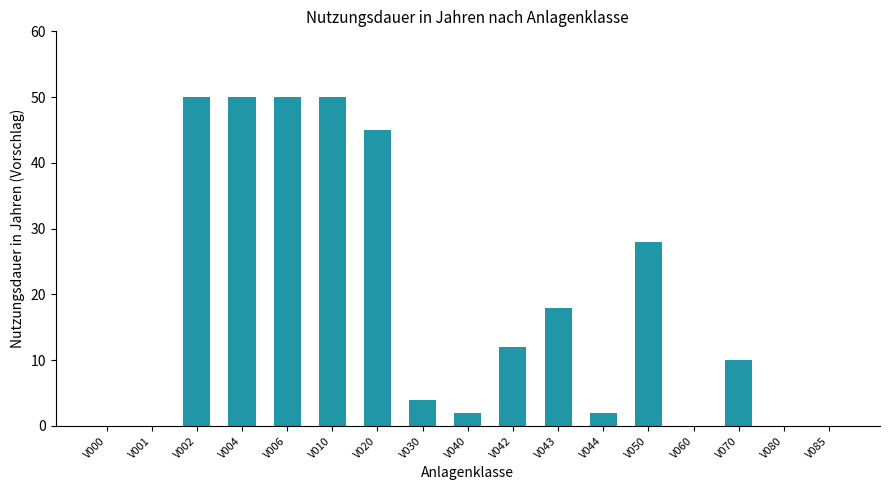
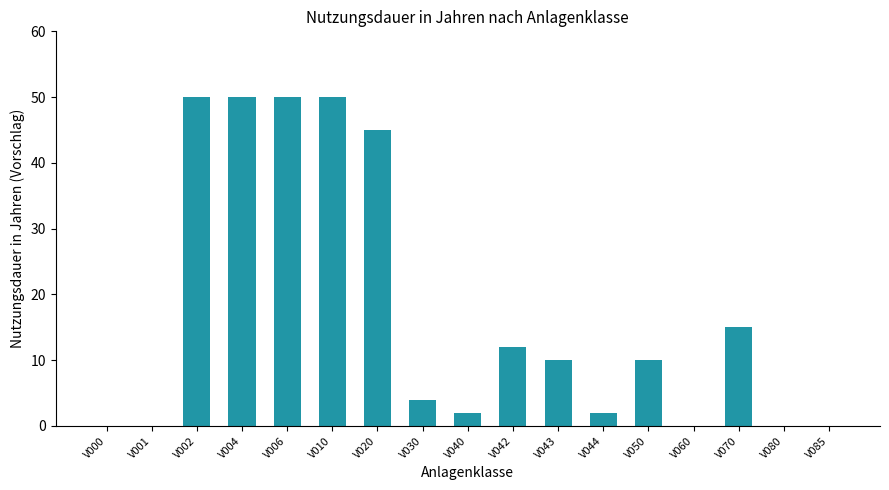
V043: 18 -> 10
V050: 28 -> 10
V070: 10 -> 15
